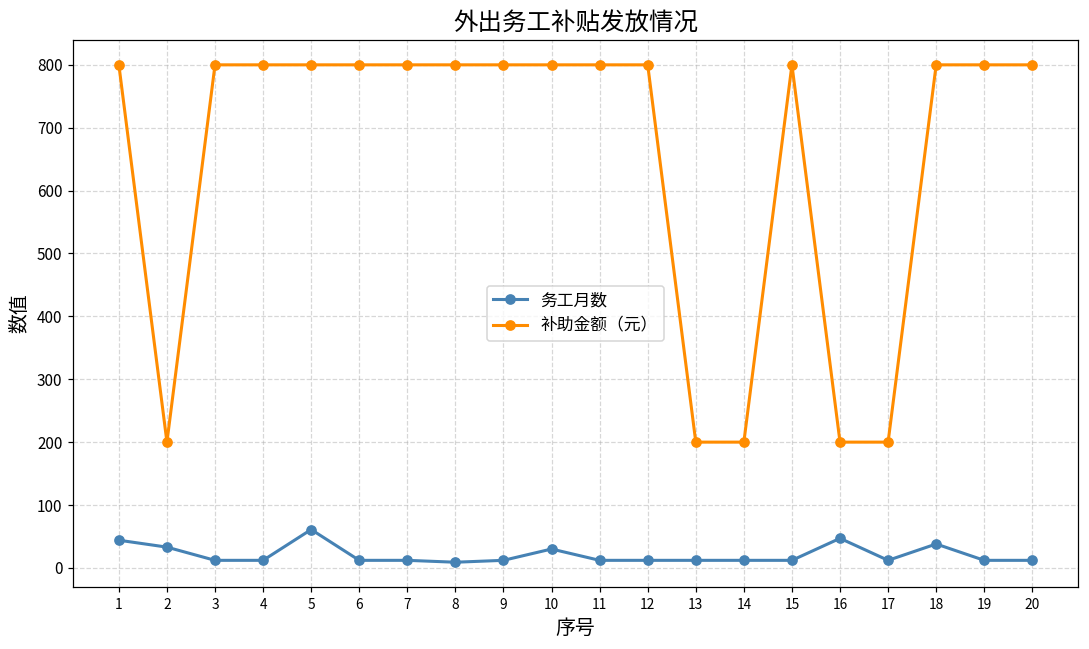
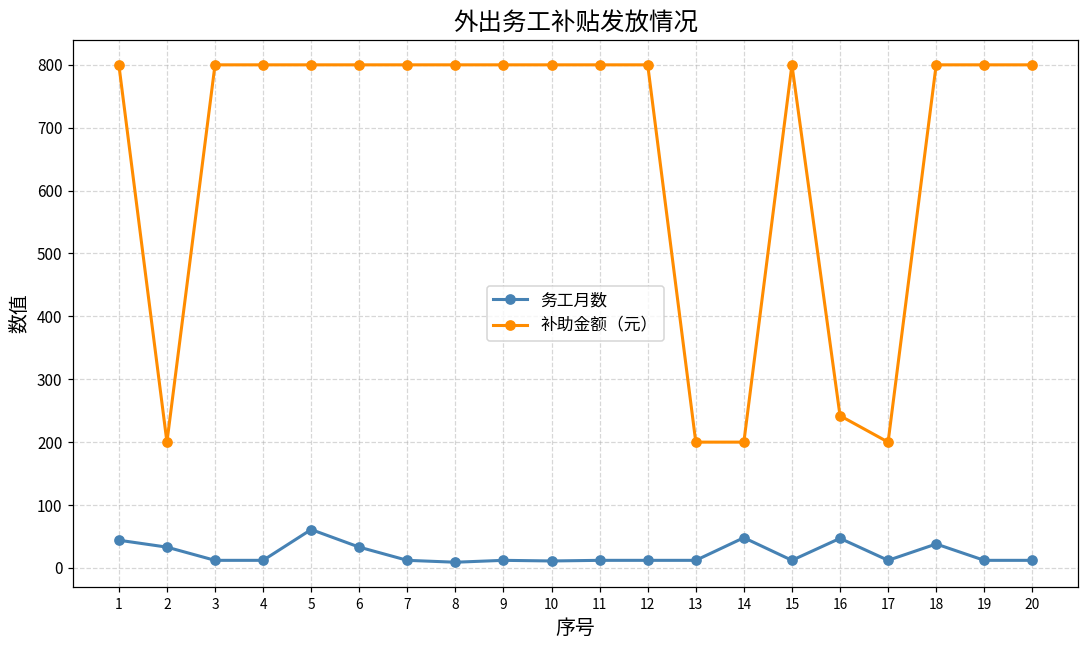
务工月数, 6: 10 -> 30
务工月数, 10: 30 -> 10
务工月数, 14: 10 -> 50
补助金额（元）, 16: 200 -> 240
